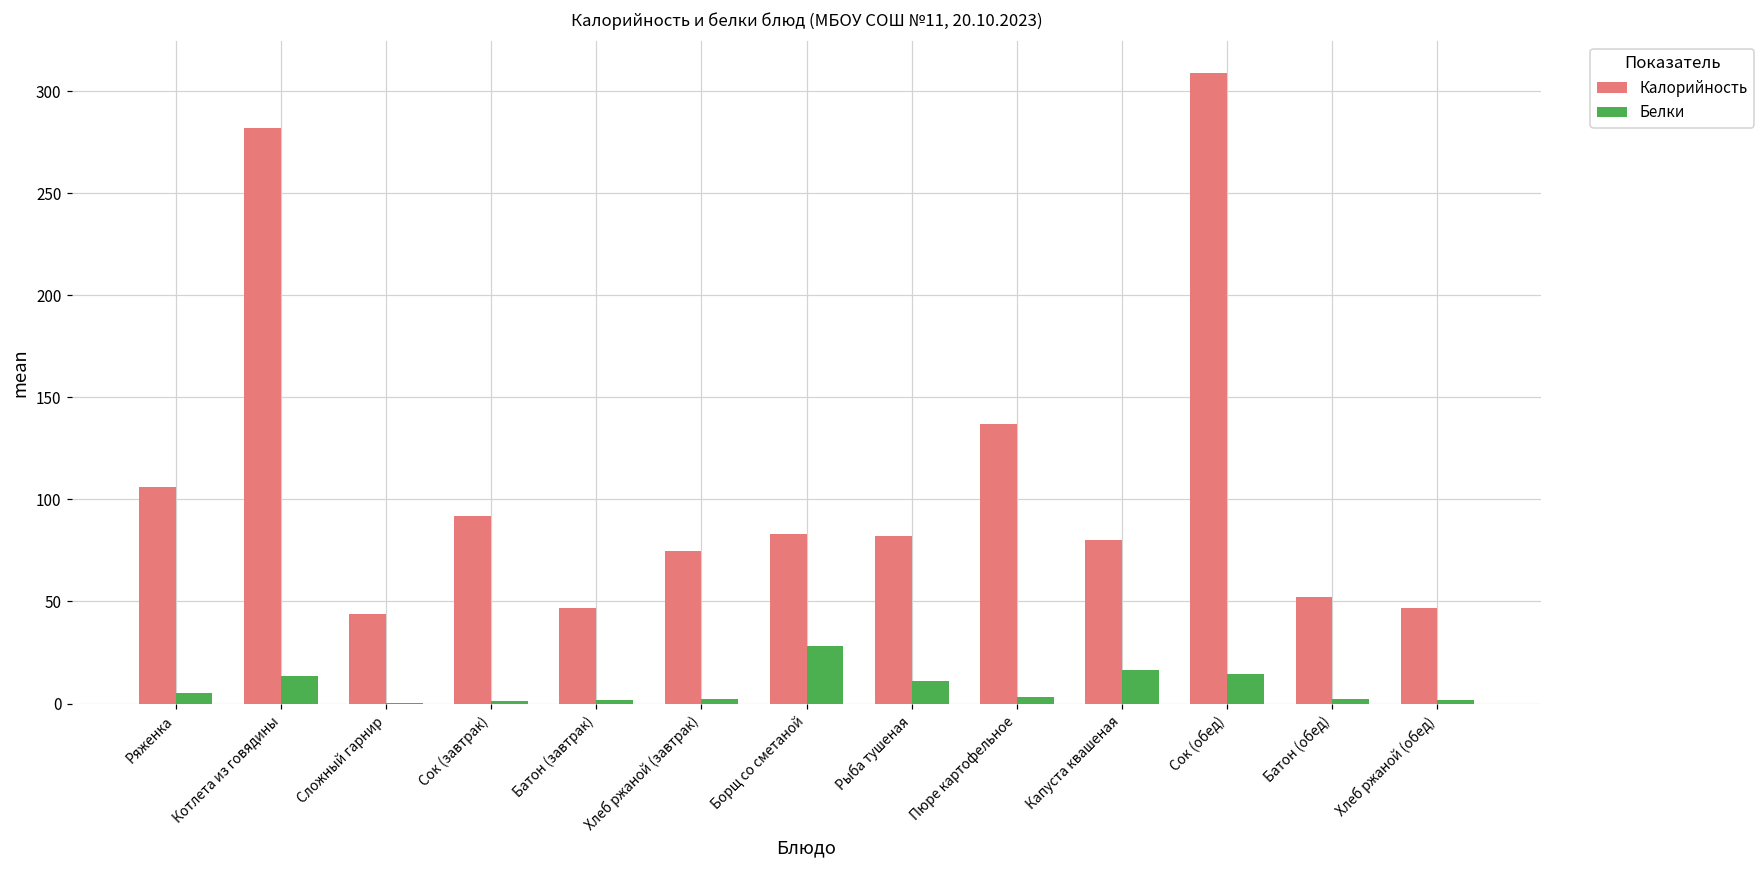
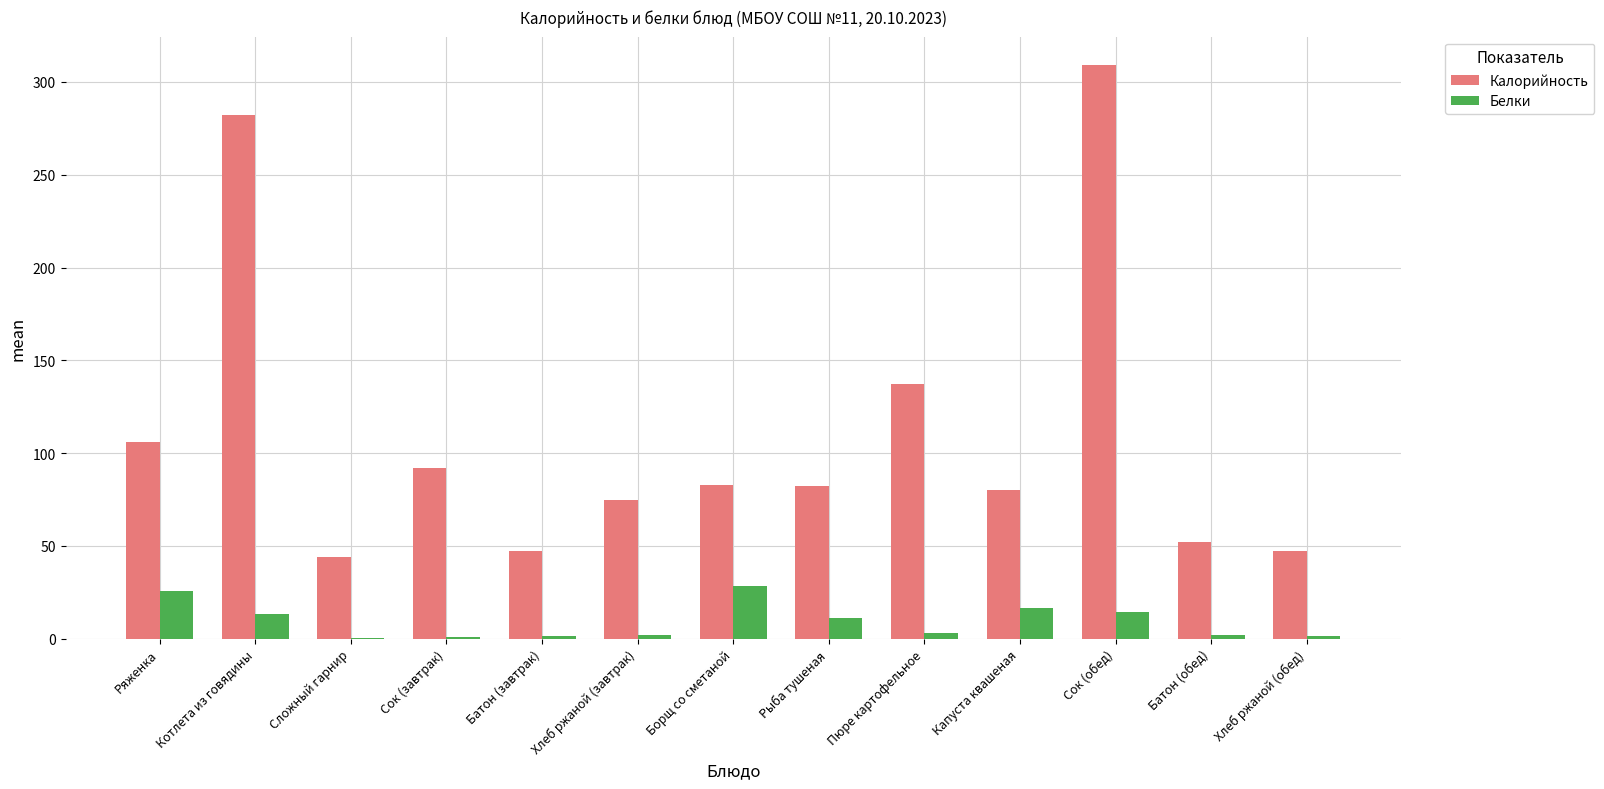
Белки, Ряженка: 5 -> 25
